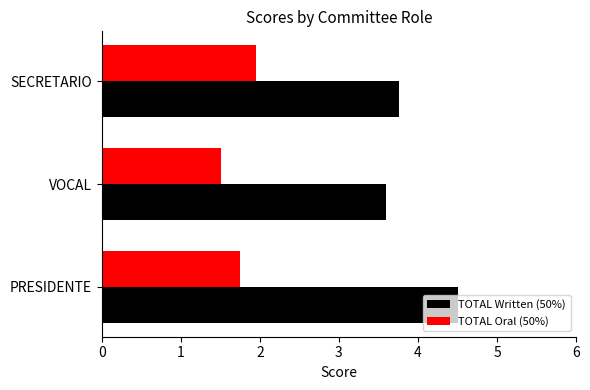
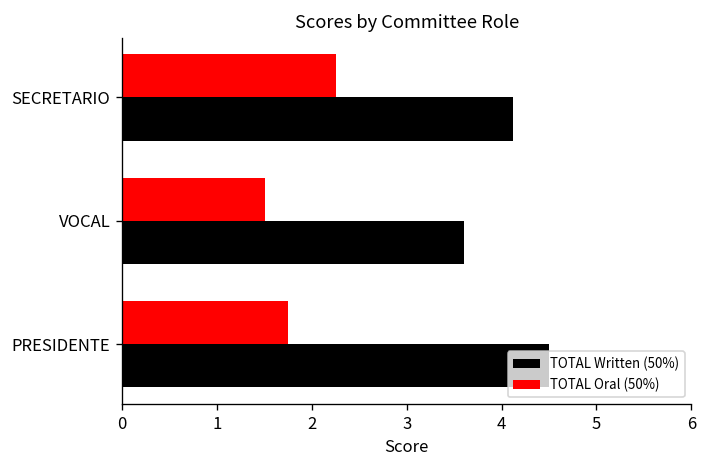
TOTAL Oral (50%), SECRETARIO: 2.0 -> 2.3
TOTAL Written (50%), SECRETARIO: 3.8 -> 4.1
